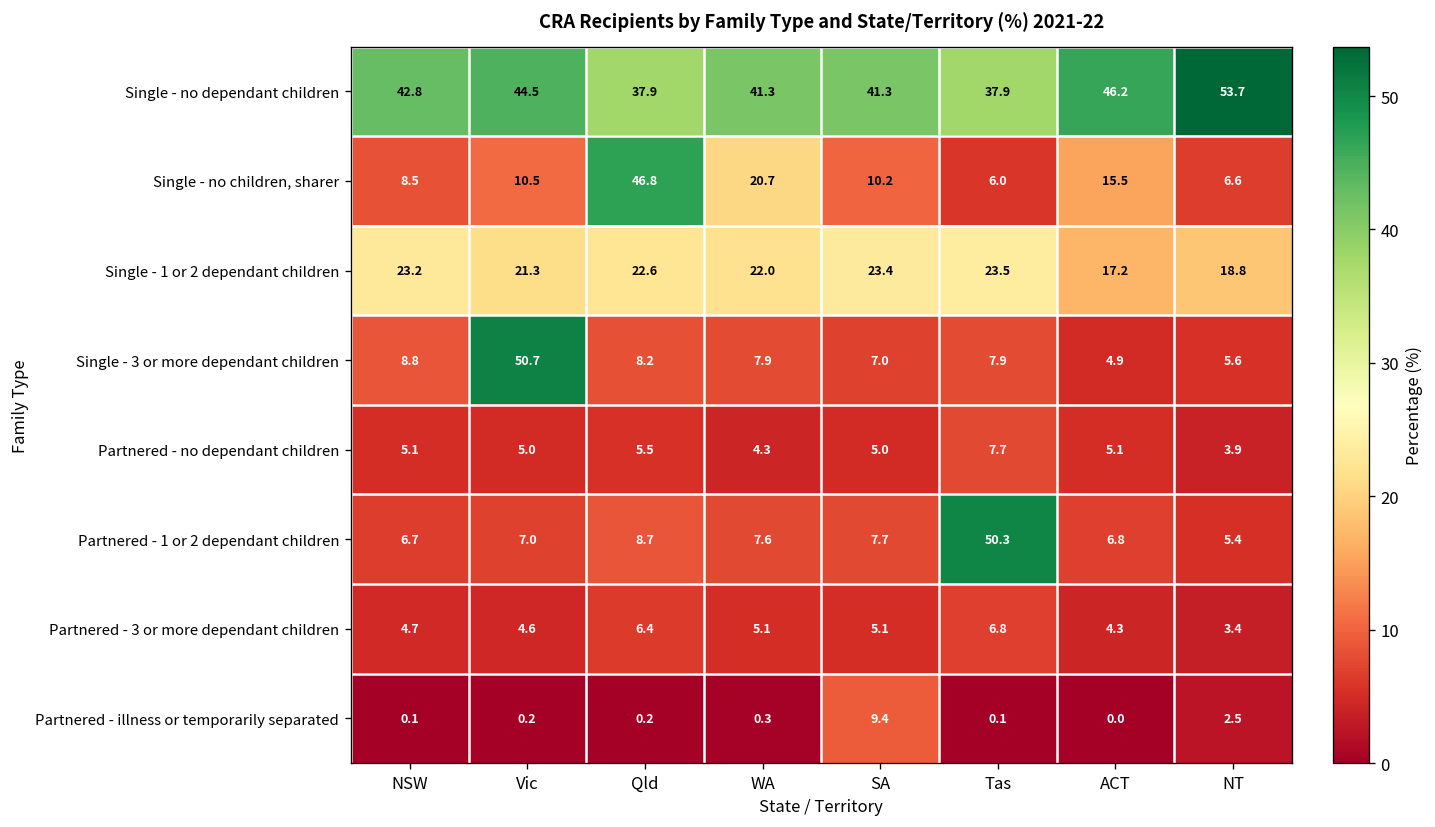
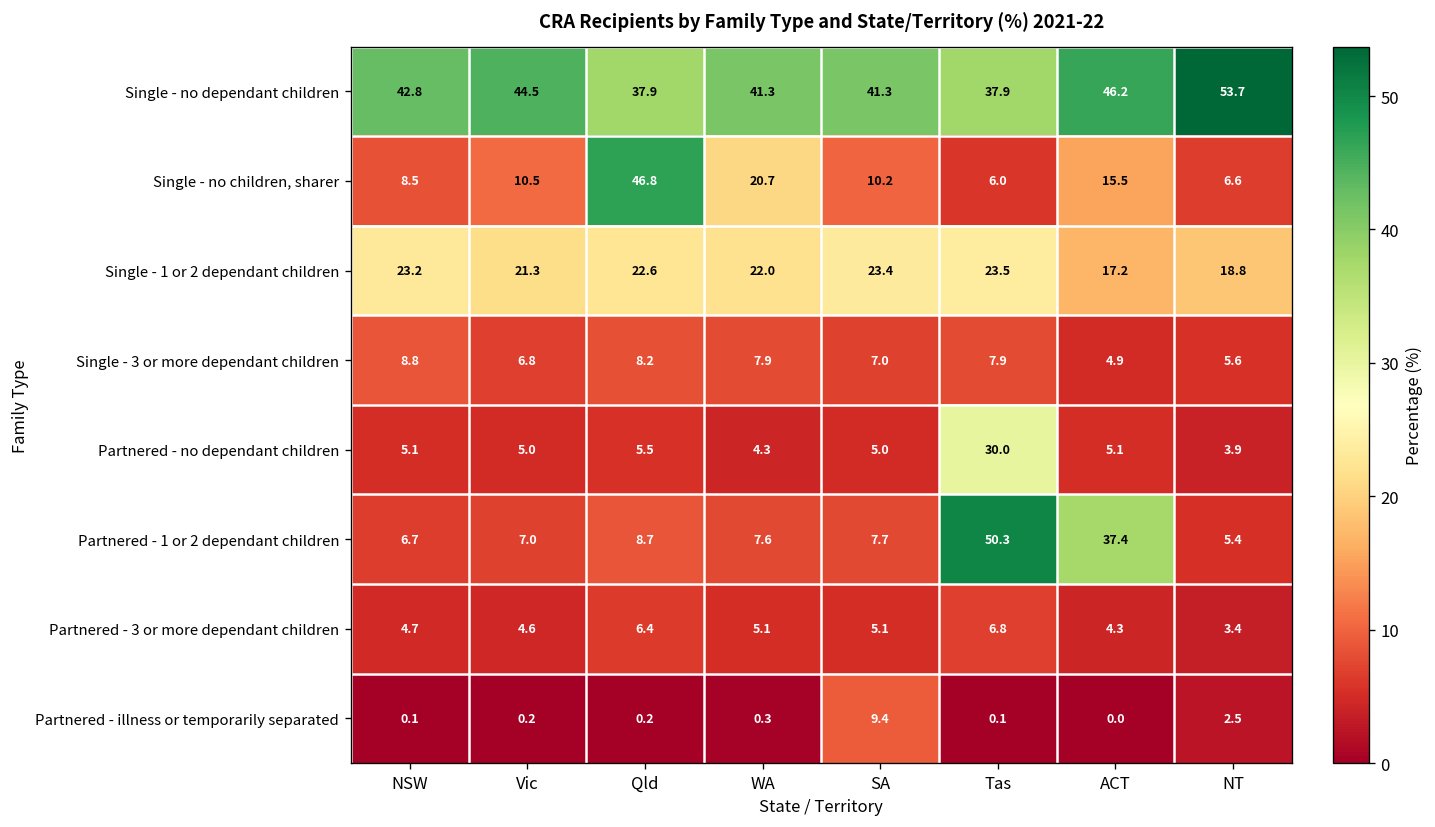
Single - 3 or more dependant children, Vic: 50.7 -> 6.8
Partnered - no dependant children, Tas: 7.7 -> 30.0
Partnered - 1 or 2 dependant children, ACT: 6.8 -> 37.4
